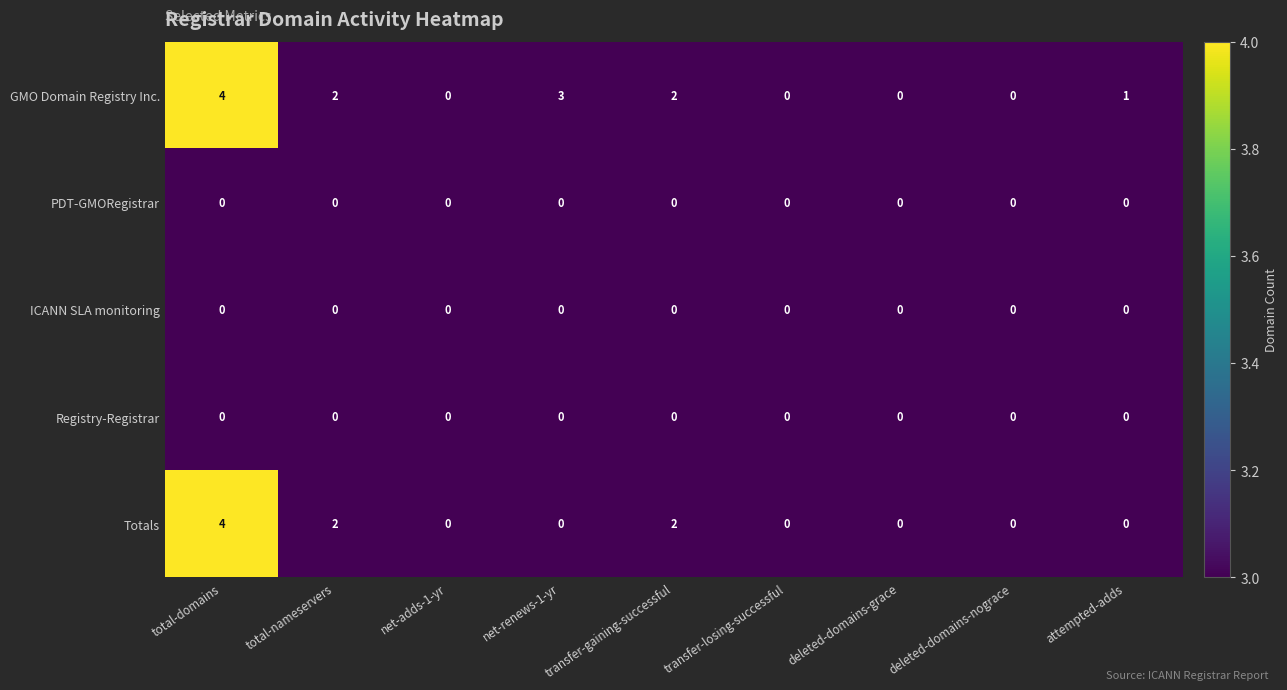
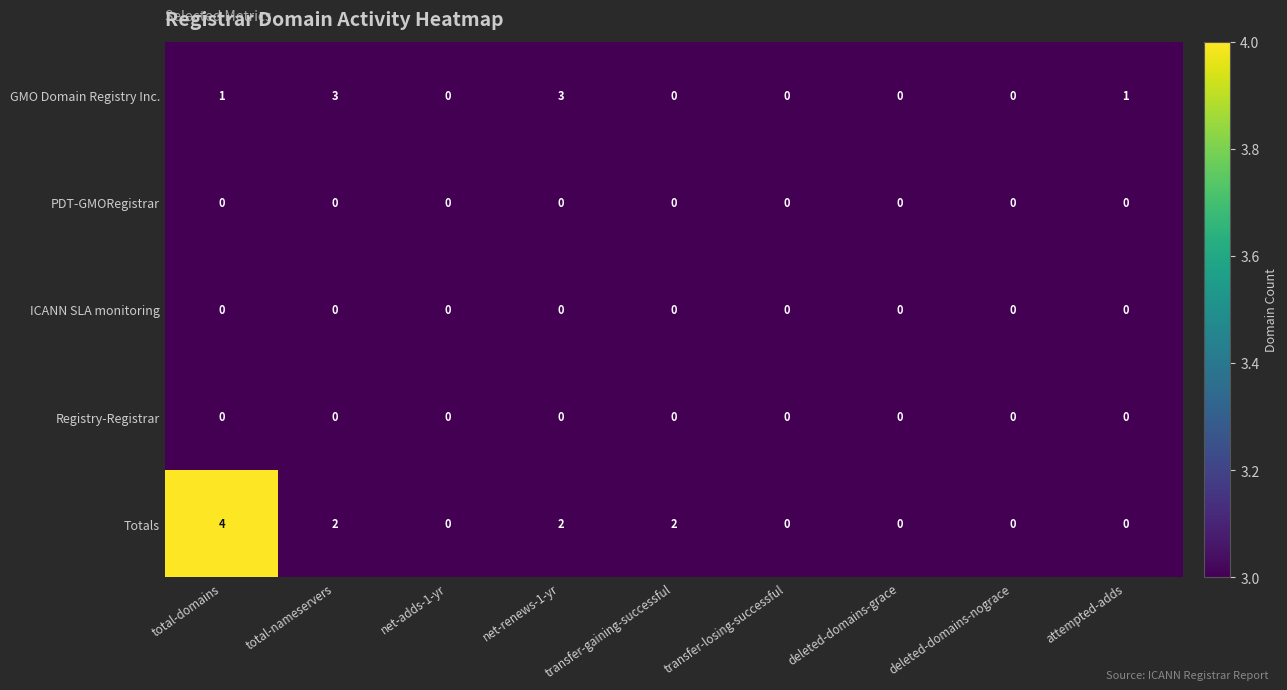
GMO Domain Registry Inc., total-domains: 4 -> 1
GMO Domain Registry Inc., total-nameservers: 2 -> 3
GMO Domain Registry Inc., transfer-gaining-successful: 2 -> 0
Totals, net-renews-1-yr: 0 -> 2
